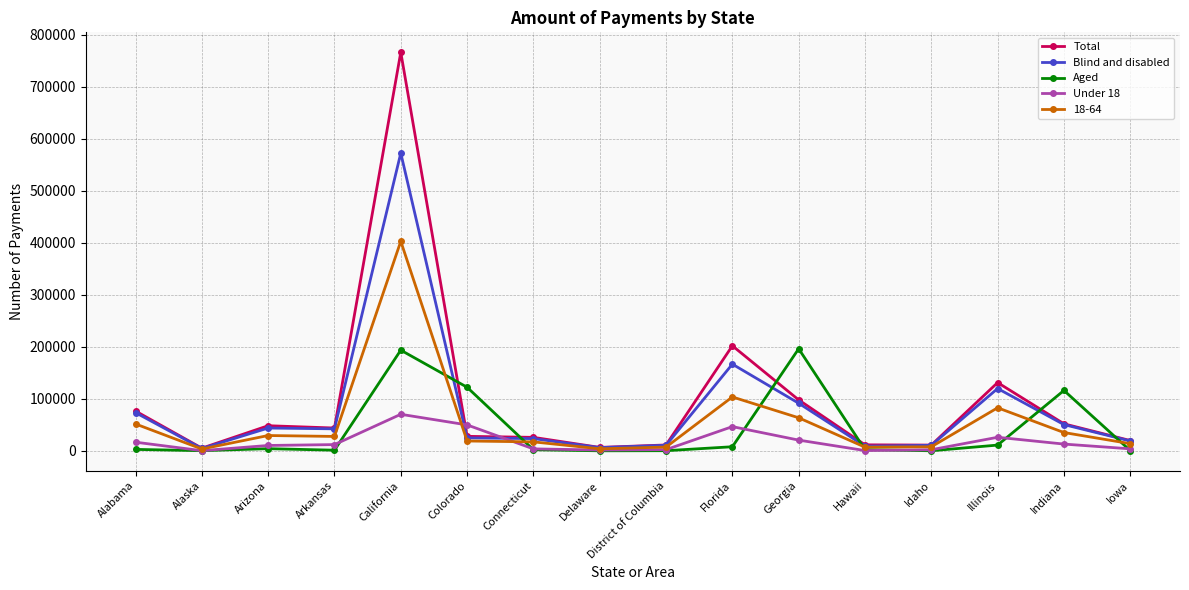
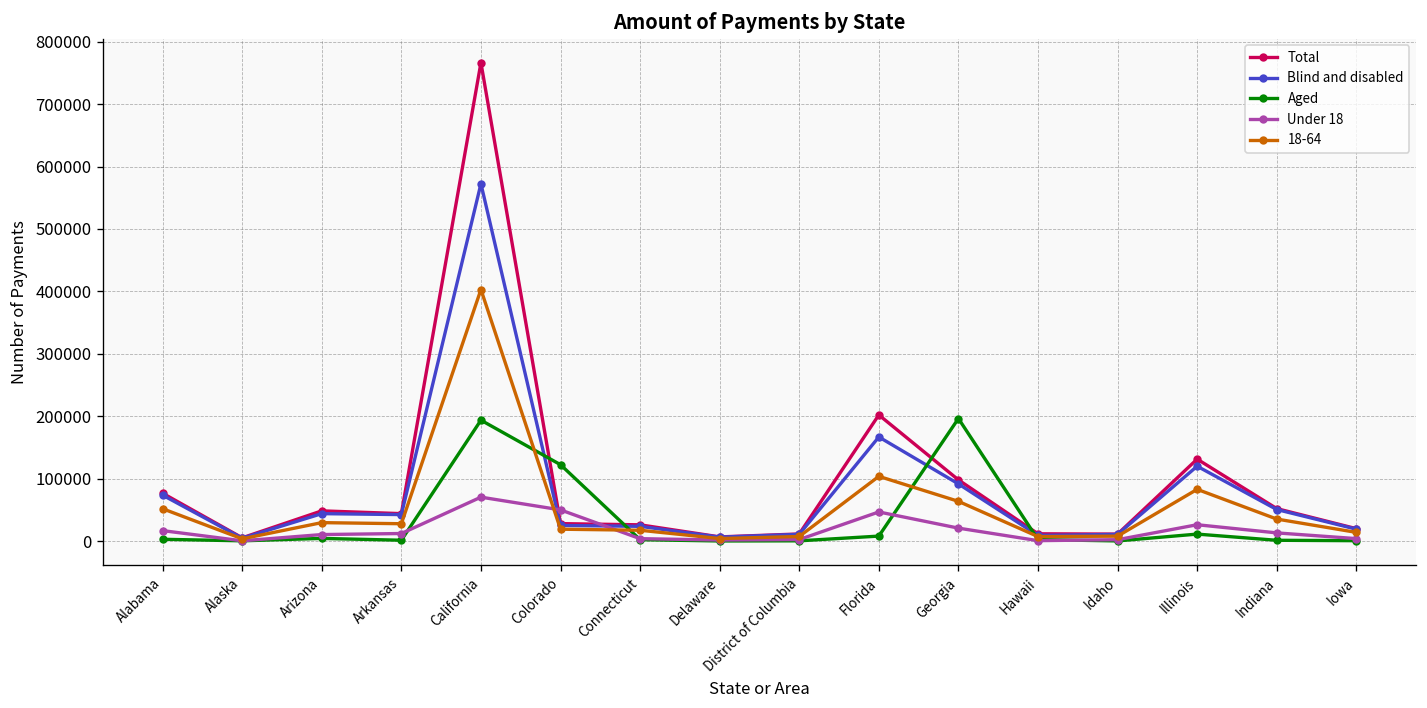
Aged, Indiana: 120000 -> 0
